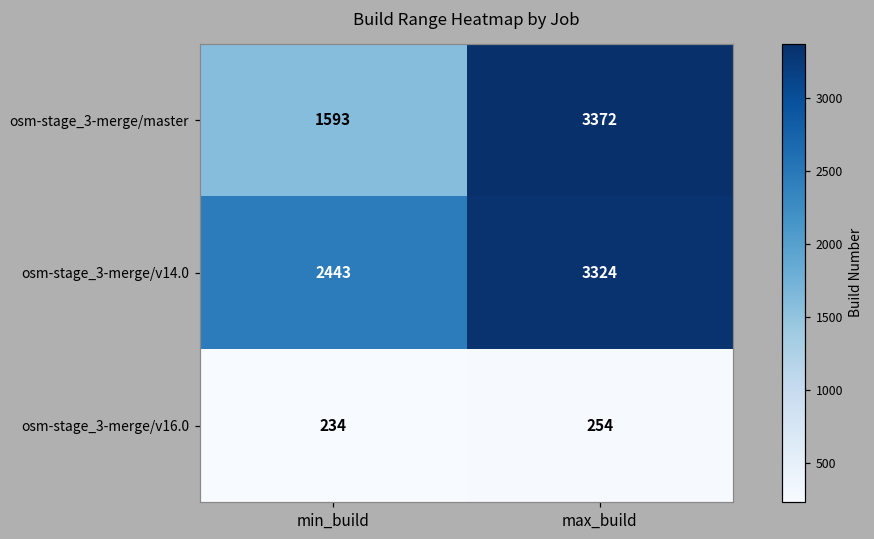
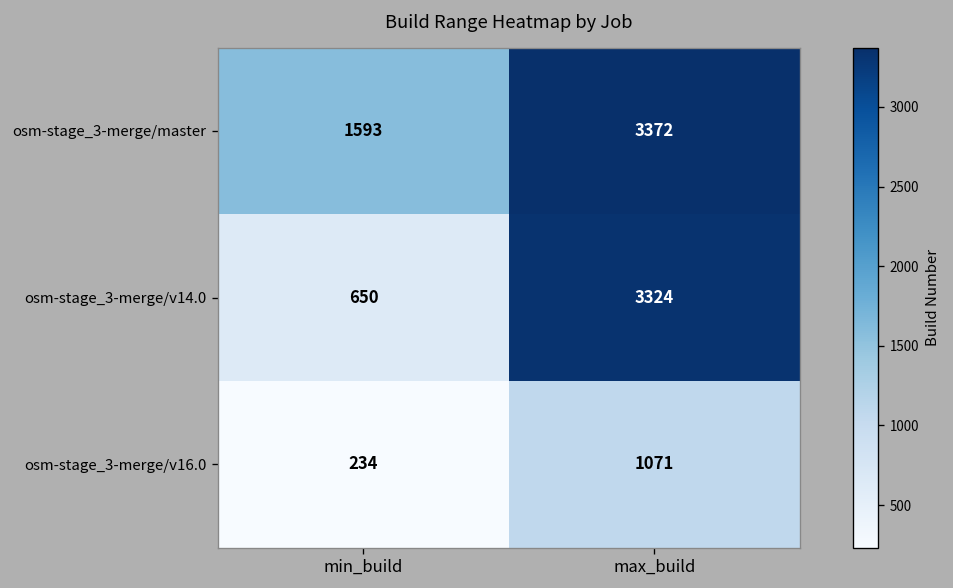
osm-stage_3-merge/v14.0, min_build: 2443 -> 650
osm-stage_3-merge/v16.0, max_build: 254 -> 1071
